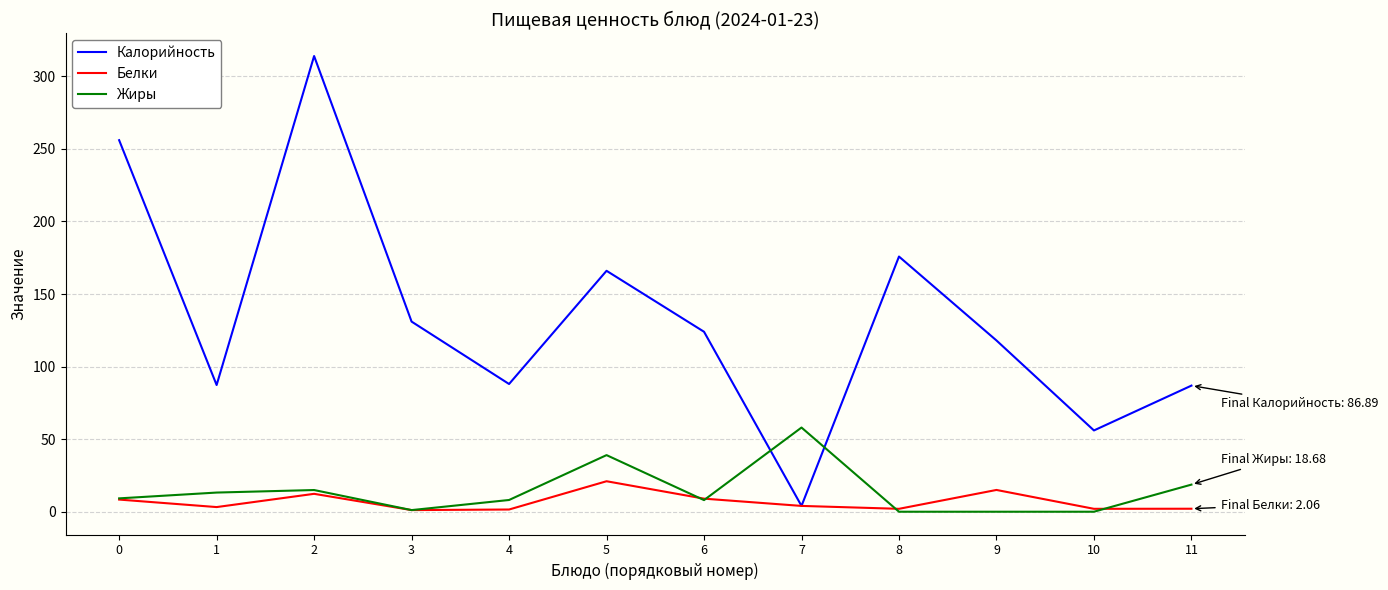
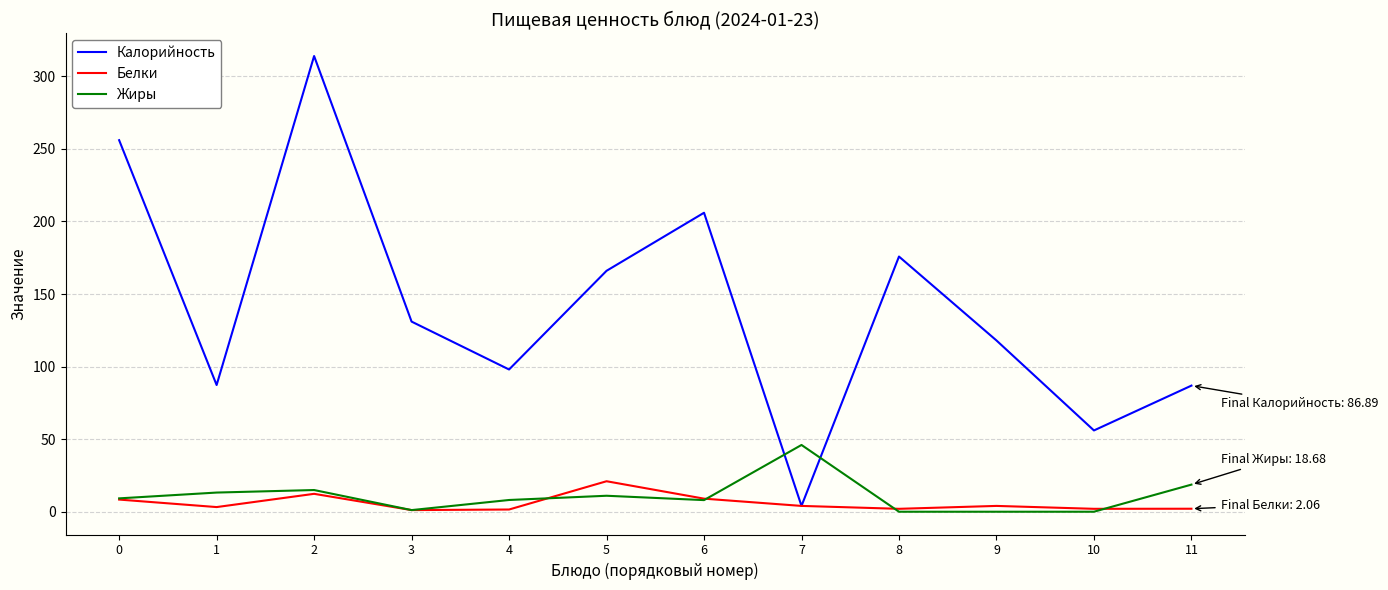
Калорийность, 4: 88 -> 98
Жиры, 5: 39 -> 11
Калорийность, 6: 124 -> 206
Жиры, 7: 58 -> 46
Белки, 9: 15 -> 4
